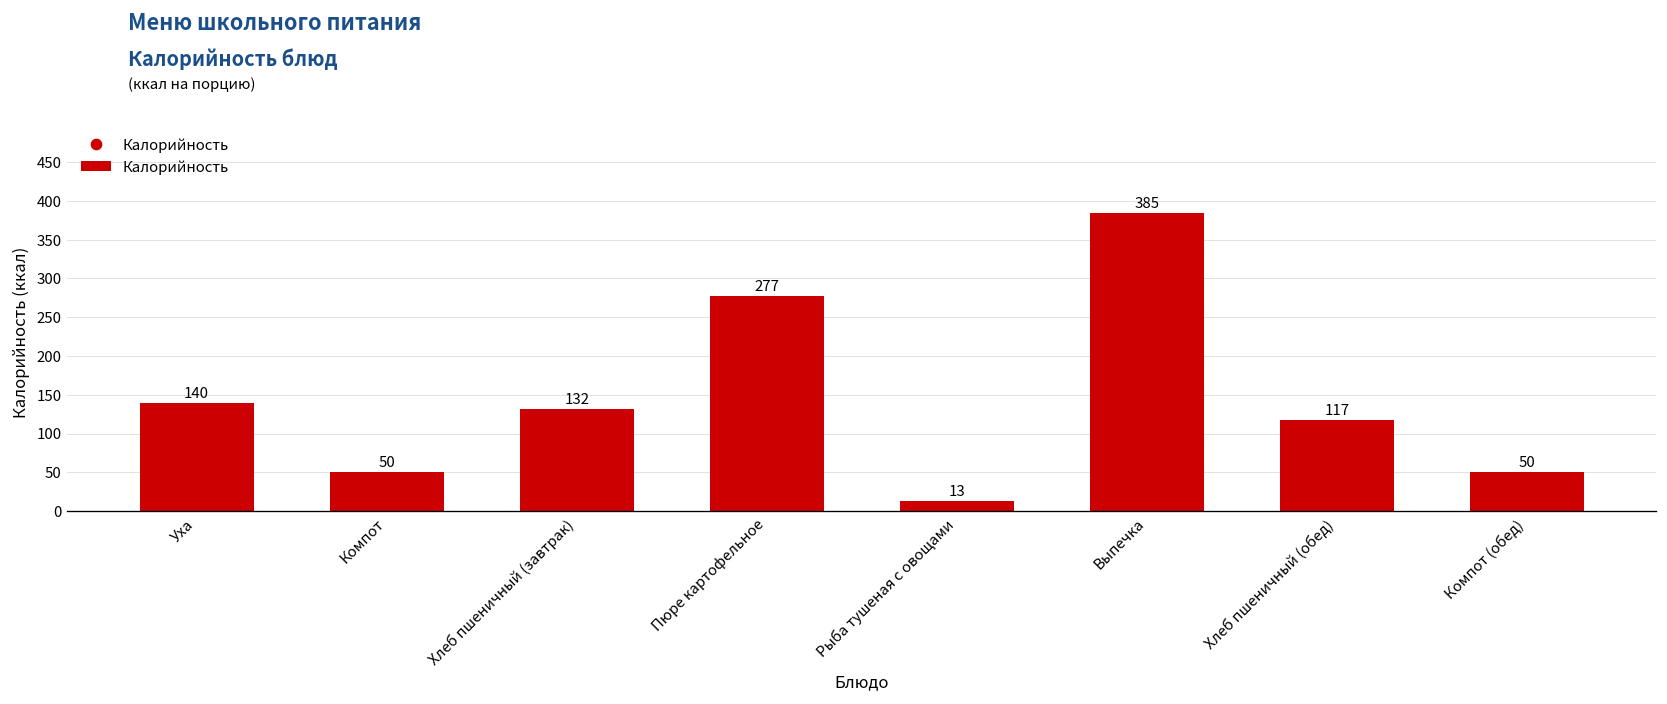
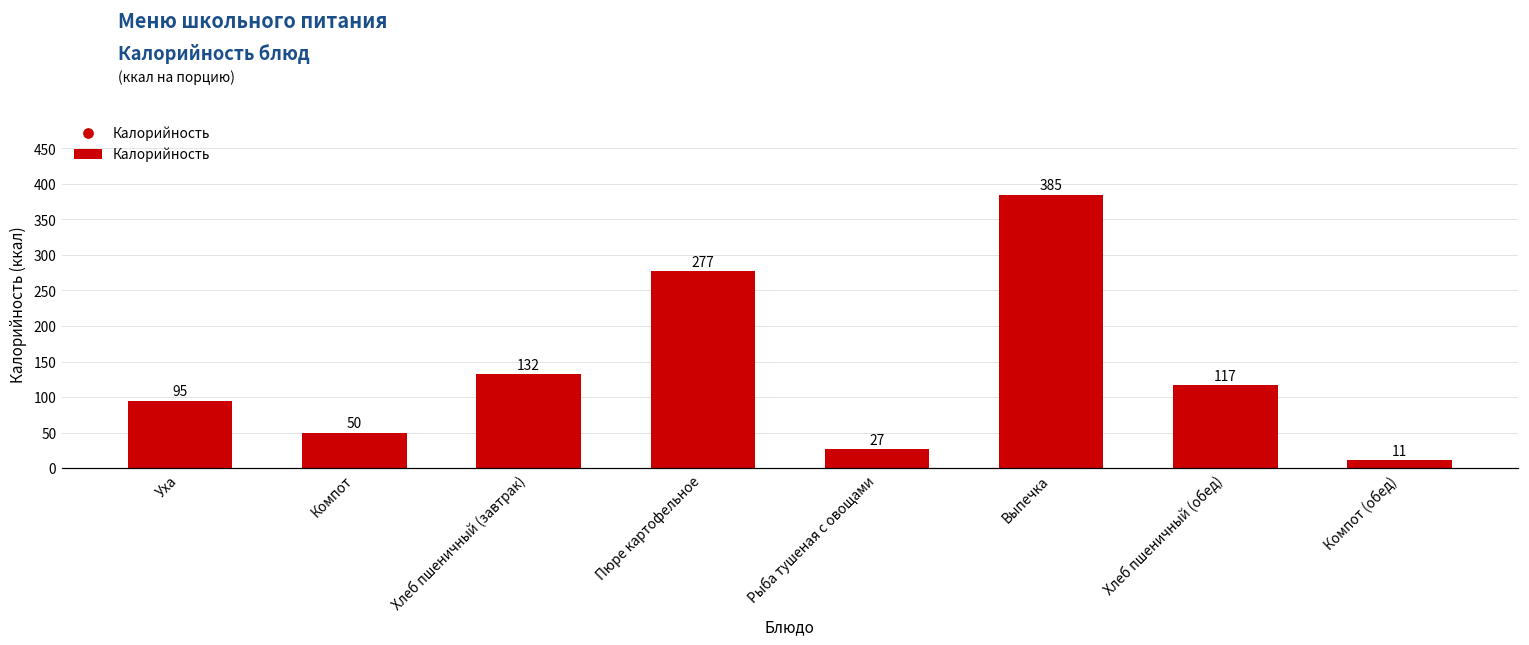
Уха: 140 -> 95
Рыба тушеная с овощами: 13 -> 27
Компот (обед): 50 -> 11
